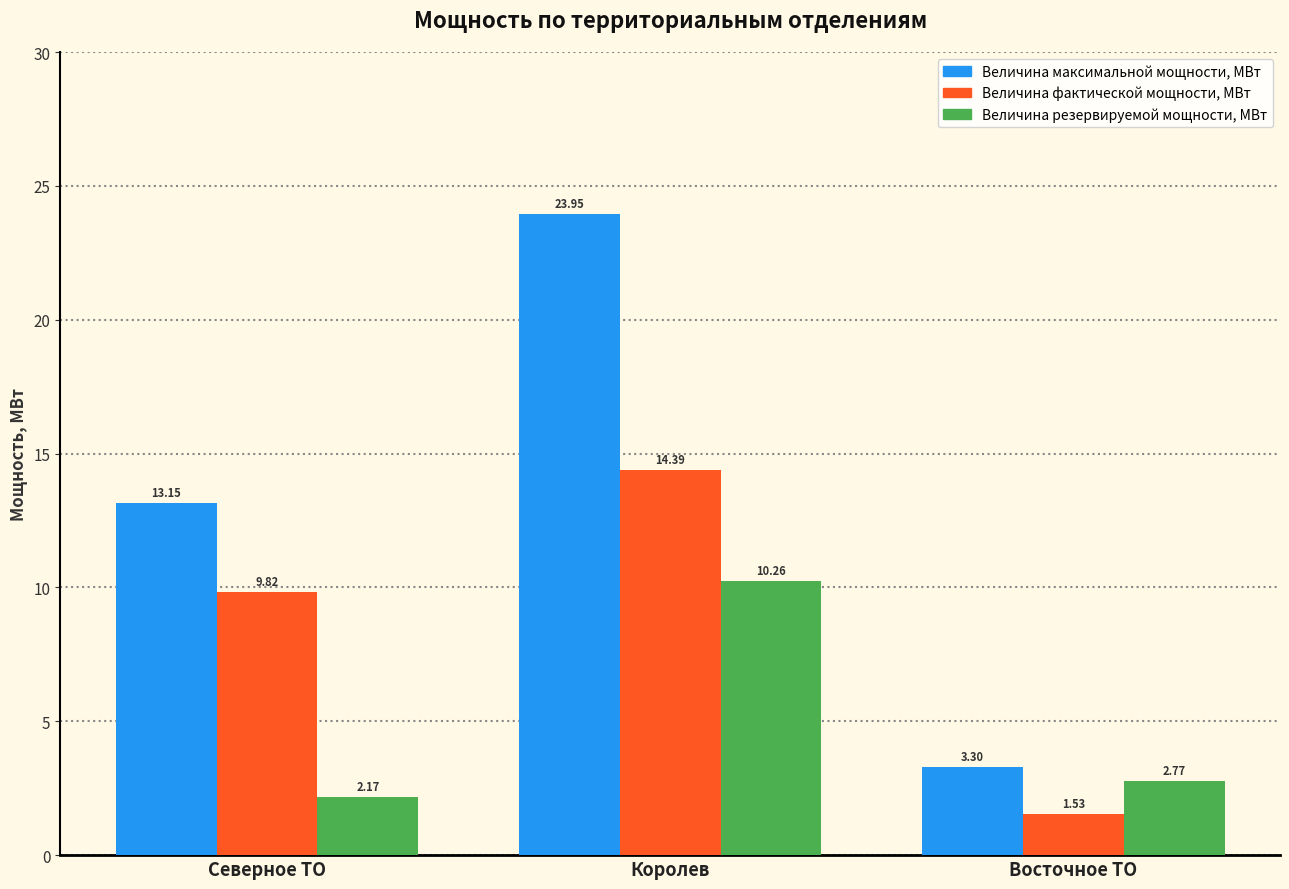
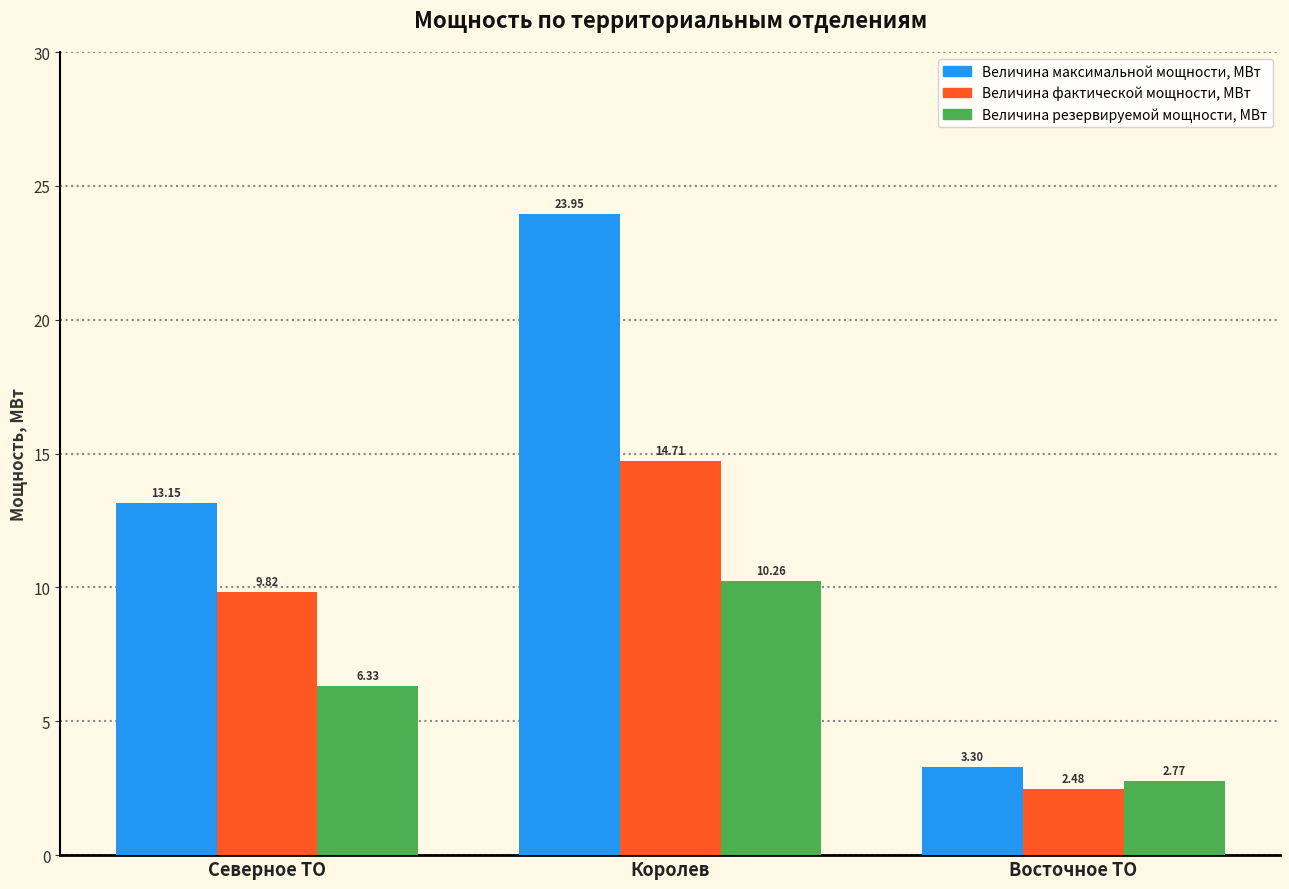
Величина резервируемой мощности, МВт, Северное ТО: 2.17 -> 6.33
Величина фактической мощности, МВт, Королев: 14.39 -> 14.71
Величина фактической мощности, МВт, Восточное ТО: 1.53 -> 2.48
